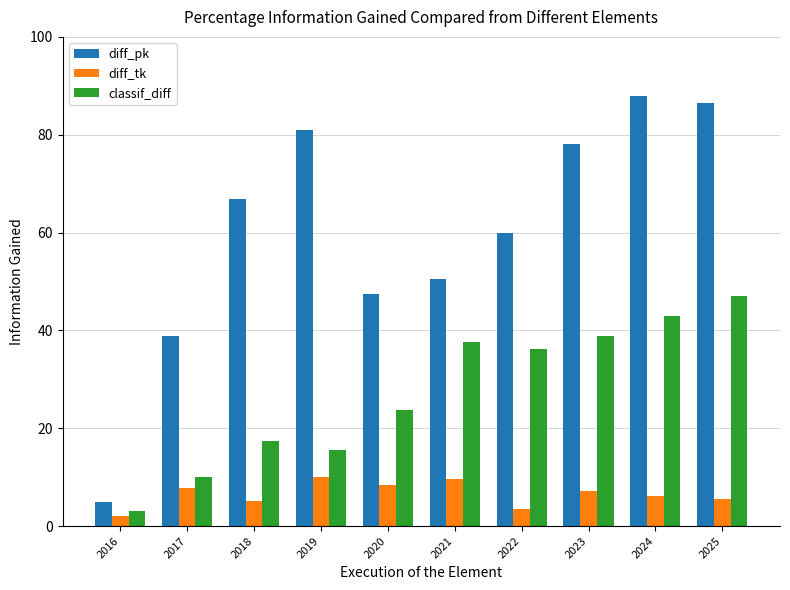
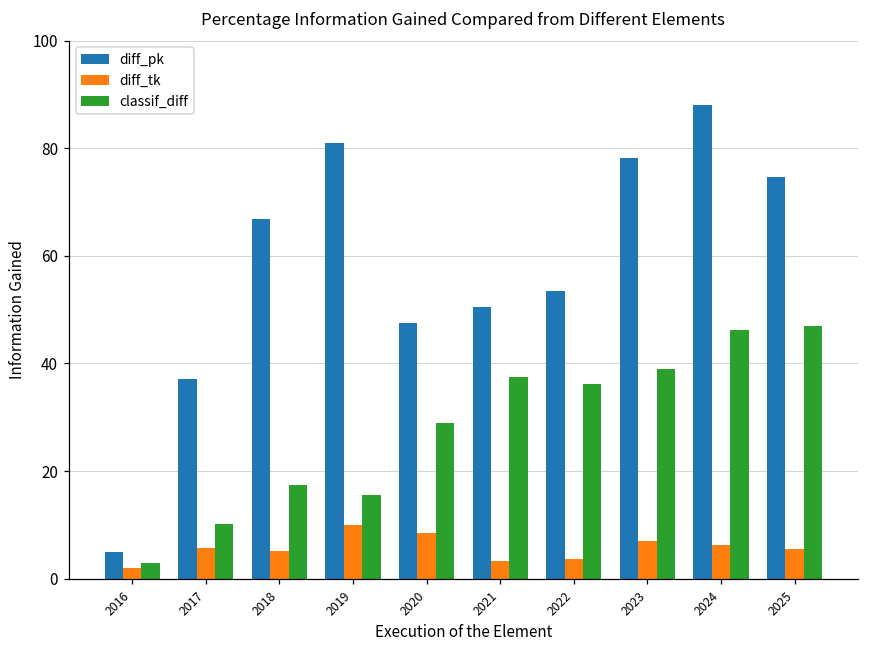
diff_pk, 2017: 39 -> 37
diff_tk, 2017: 8 -> 6
classif_diff, 2020: 24 -> 29
diff_tk, 2021: 10 -> 3
diff_pk, 2022: 60 -> 53
classif_diff, 2024: 43 -> 46
diff_pk, 2025: 86 -> 75
